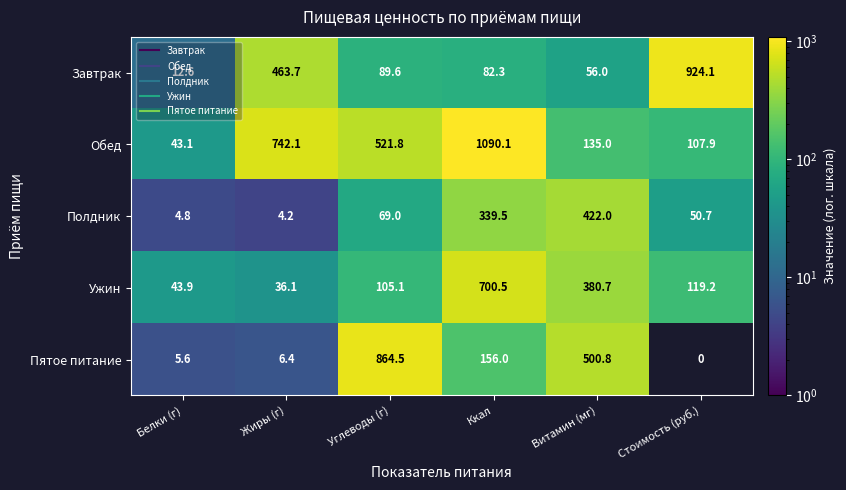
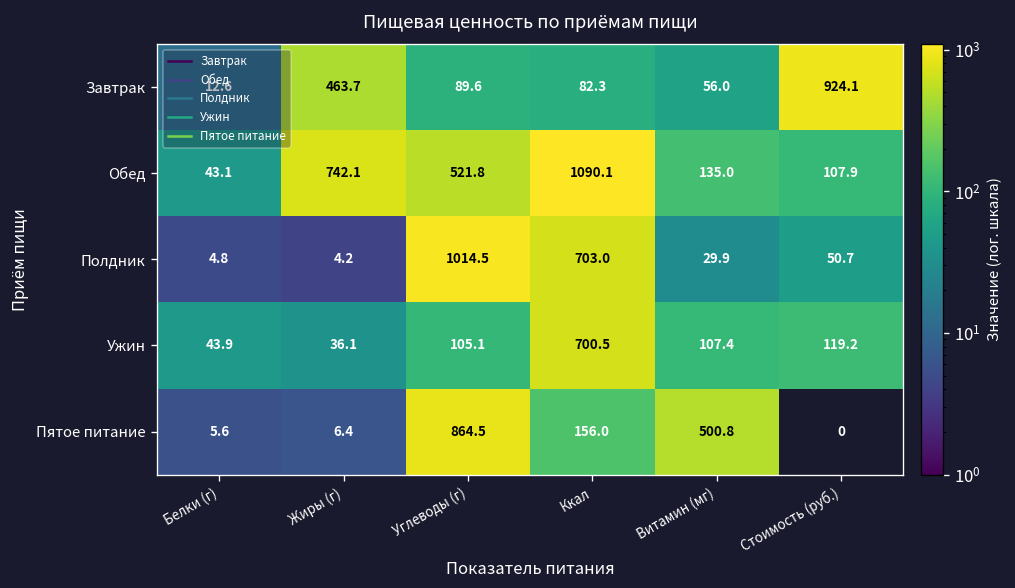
Полдник, Углеводы (г): 69.0 -> 1014.5
Полдник, Ккал: 339.5 -> 703.0
Полдник, Витамин (мг): 422.0 -> 29.9
Ужин, Витамин (мг): 380.7 -> 107.4
